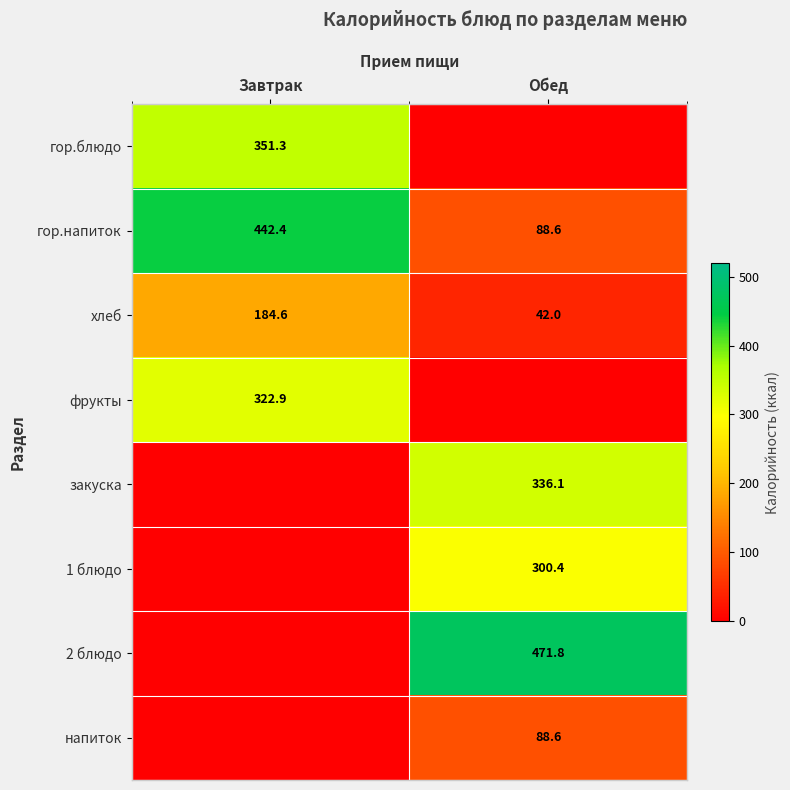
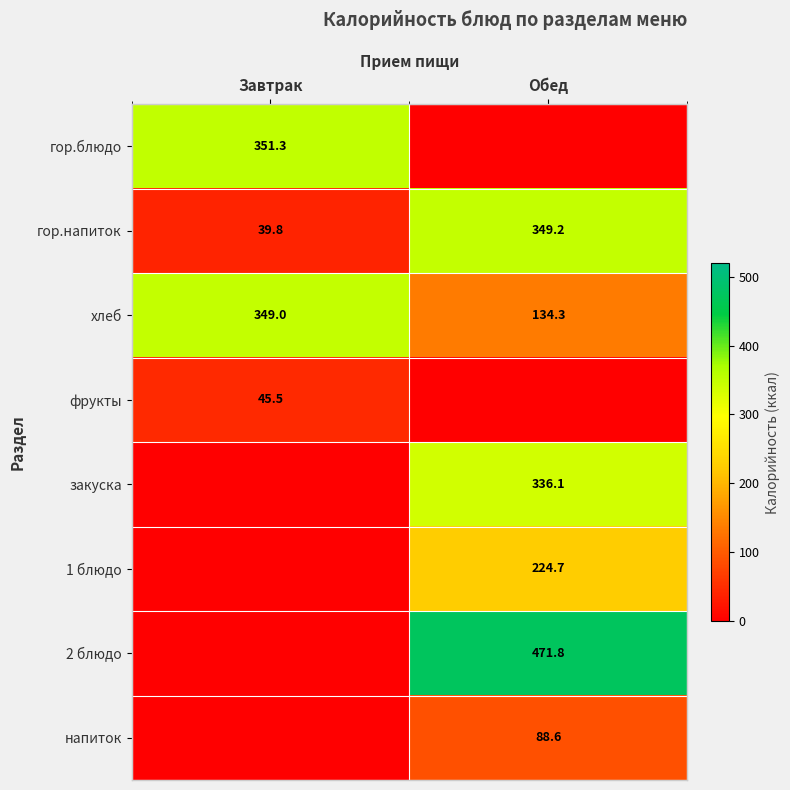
гор.напиток, Завтрак: 442.4 -> 39.8
гор.напиток, Обед: 88.6 -> 349.2
хлеб, Завтрак: 184.6 -> 349.0
хлеб, Обед: 42.0 -> 134.3
фрукты, Завтрак: 322.9 -> 45.5
1 блюдо, Обед: 300.4 -> 224.7
